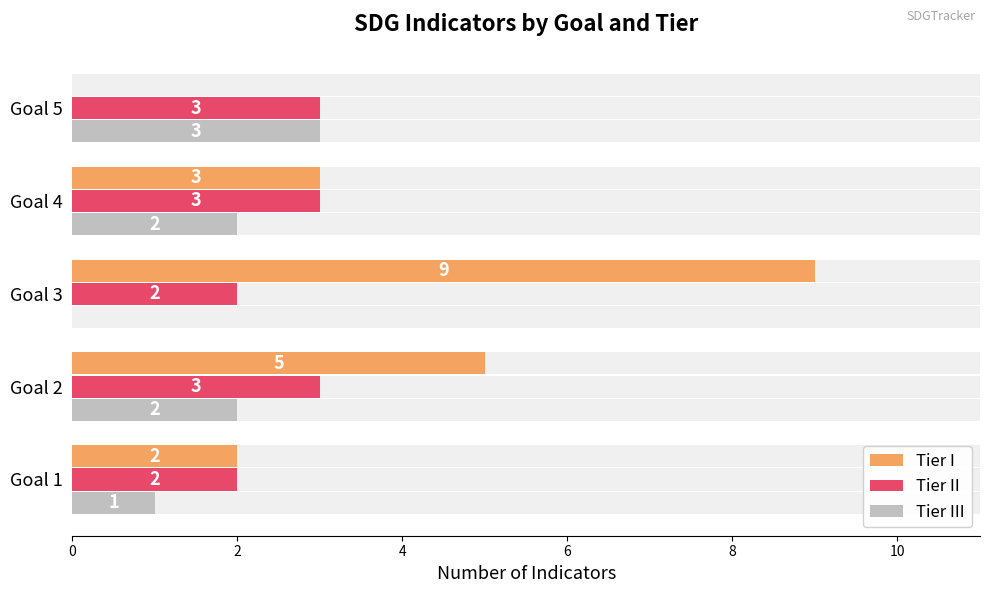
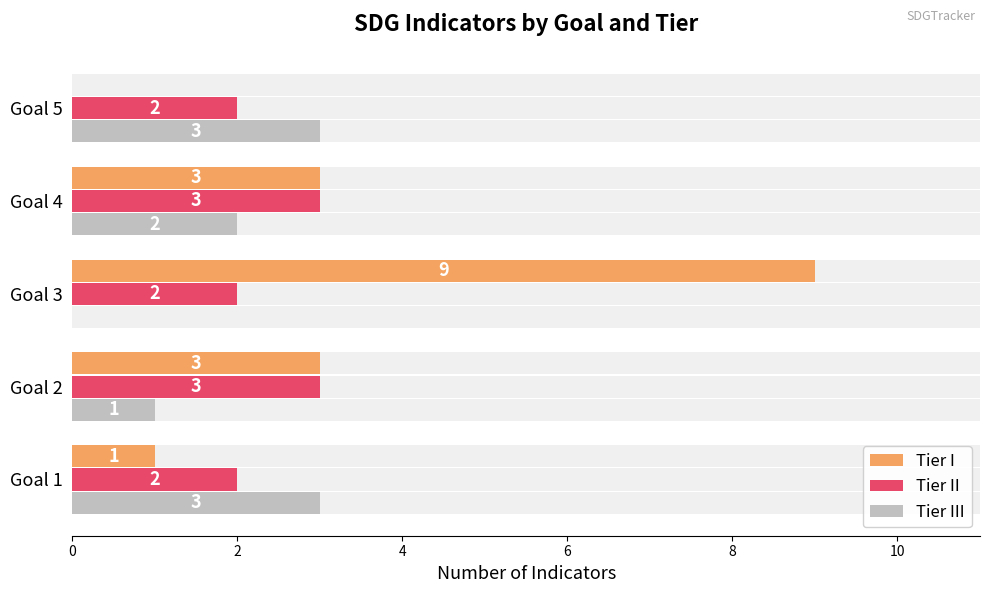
Tier II, Goal 5: 3 -> 2
Tier I, Goal 2: 5 -> 3
Tier III, Goal 2: 2 -> 1
Tier I, Goal 1: 2 -> 1
Tier III, Goal 1: 1 -> 3
